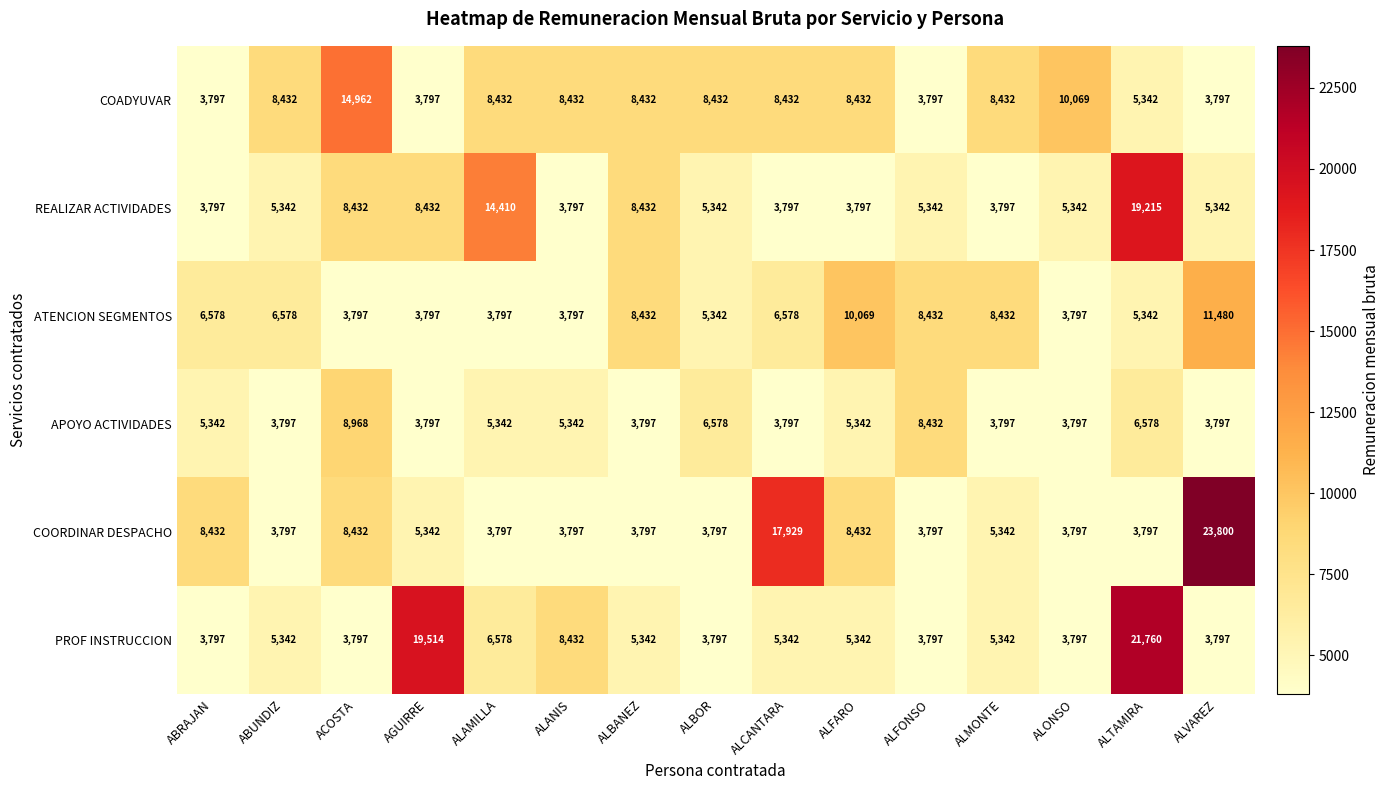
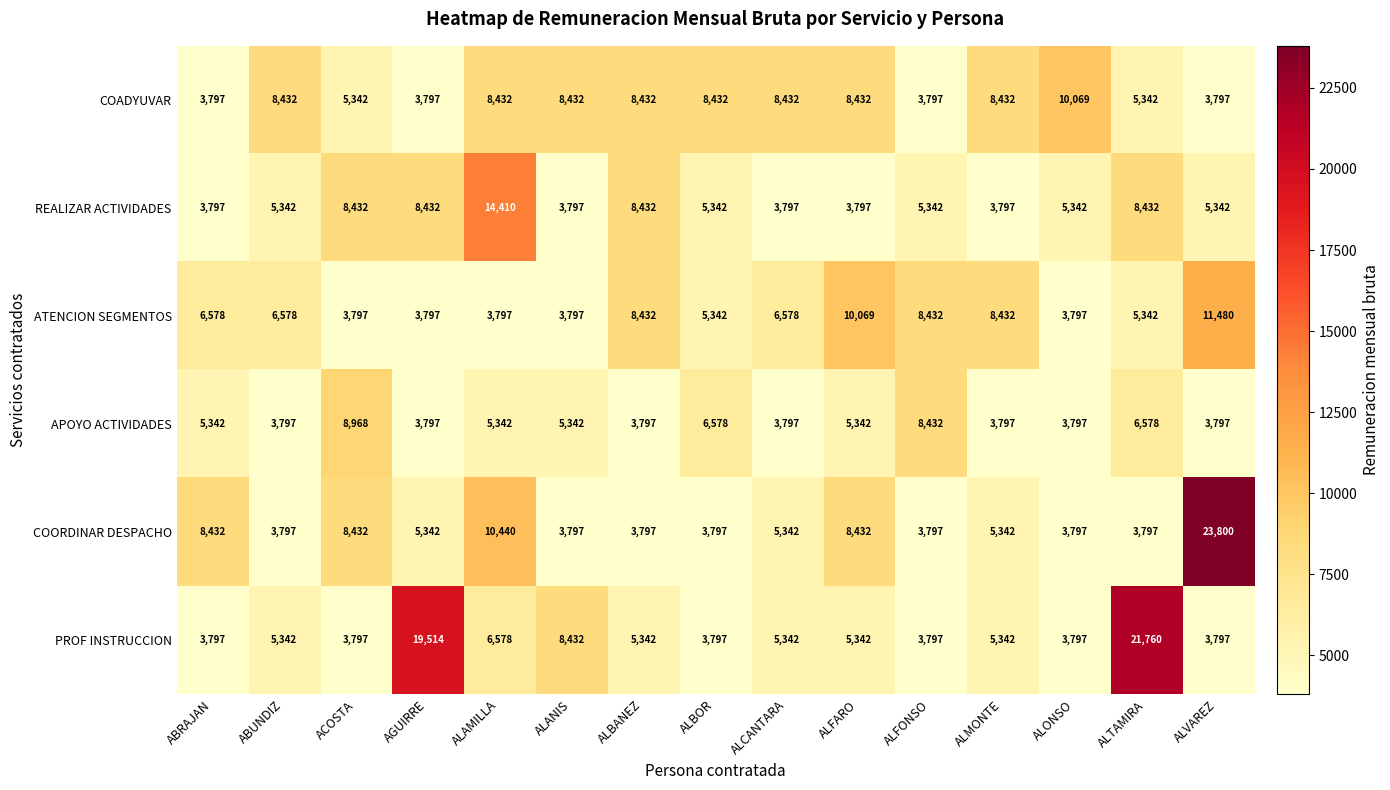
COADYUVAR, ACOSTA: 14,962 -> 5,342
REALIZAR ACTIVIDADES, ALTAMIRA: 19,215 -> 8,432
COORDINAR DESPACHO, ALAMILLA: 3,797 -> 10,440
COORDINAR DESPACHO, ALCANTARA: 17,929 -> 5,342
